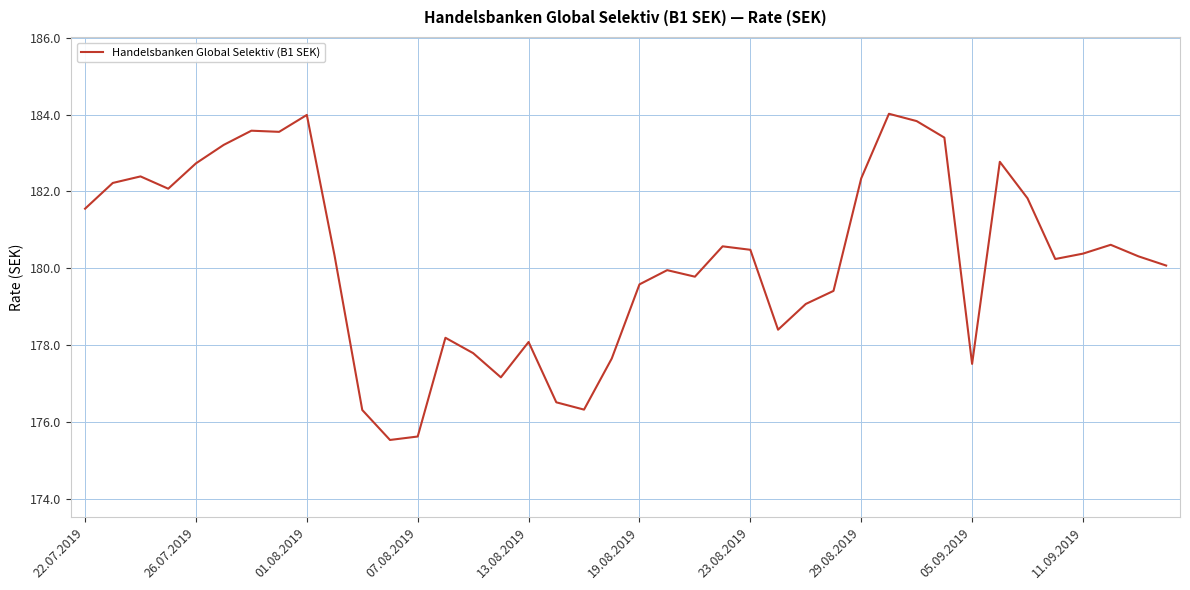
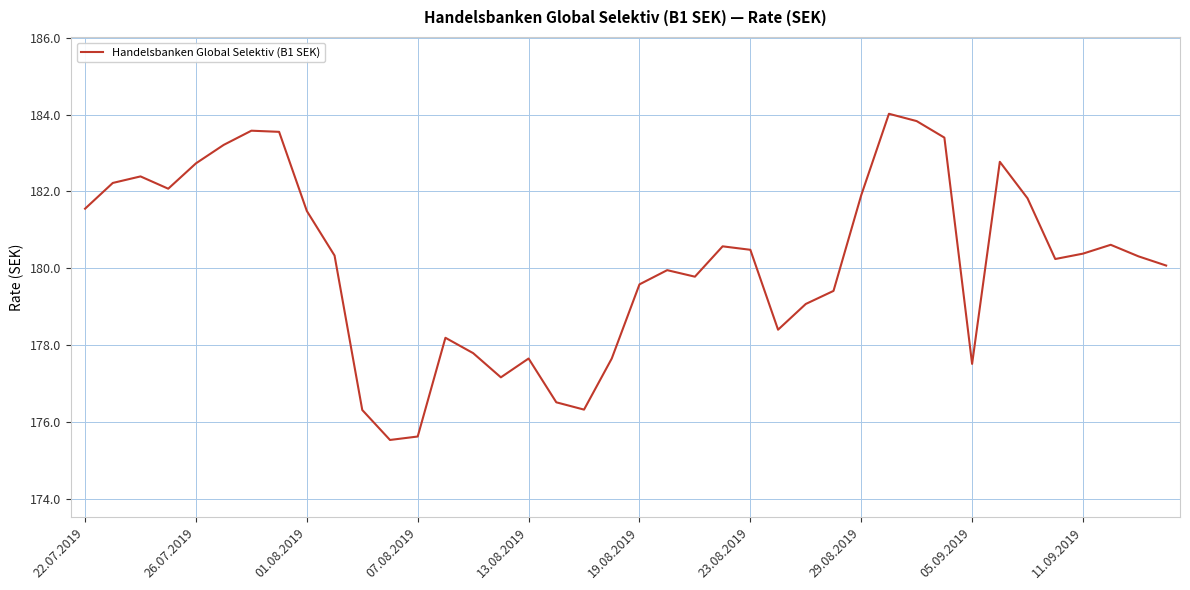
01.08.2019: 184.0 -> 181.5
13.08.2019: 178.1 -> 177.7
29.08.2019: 182.3 -> 181.9
